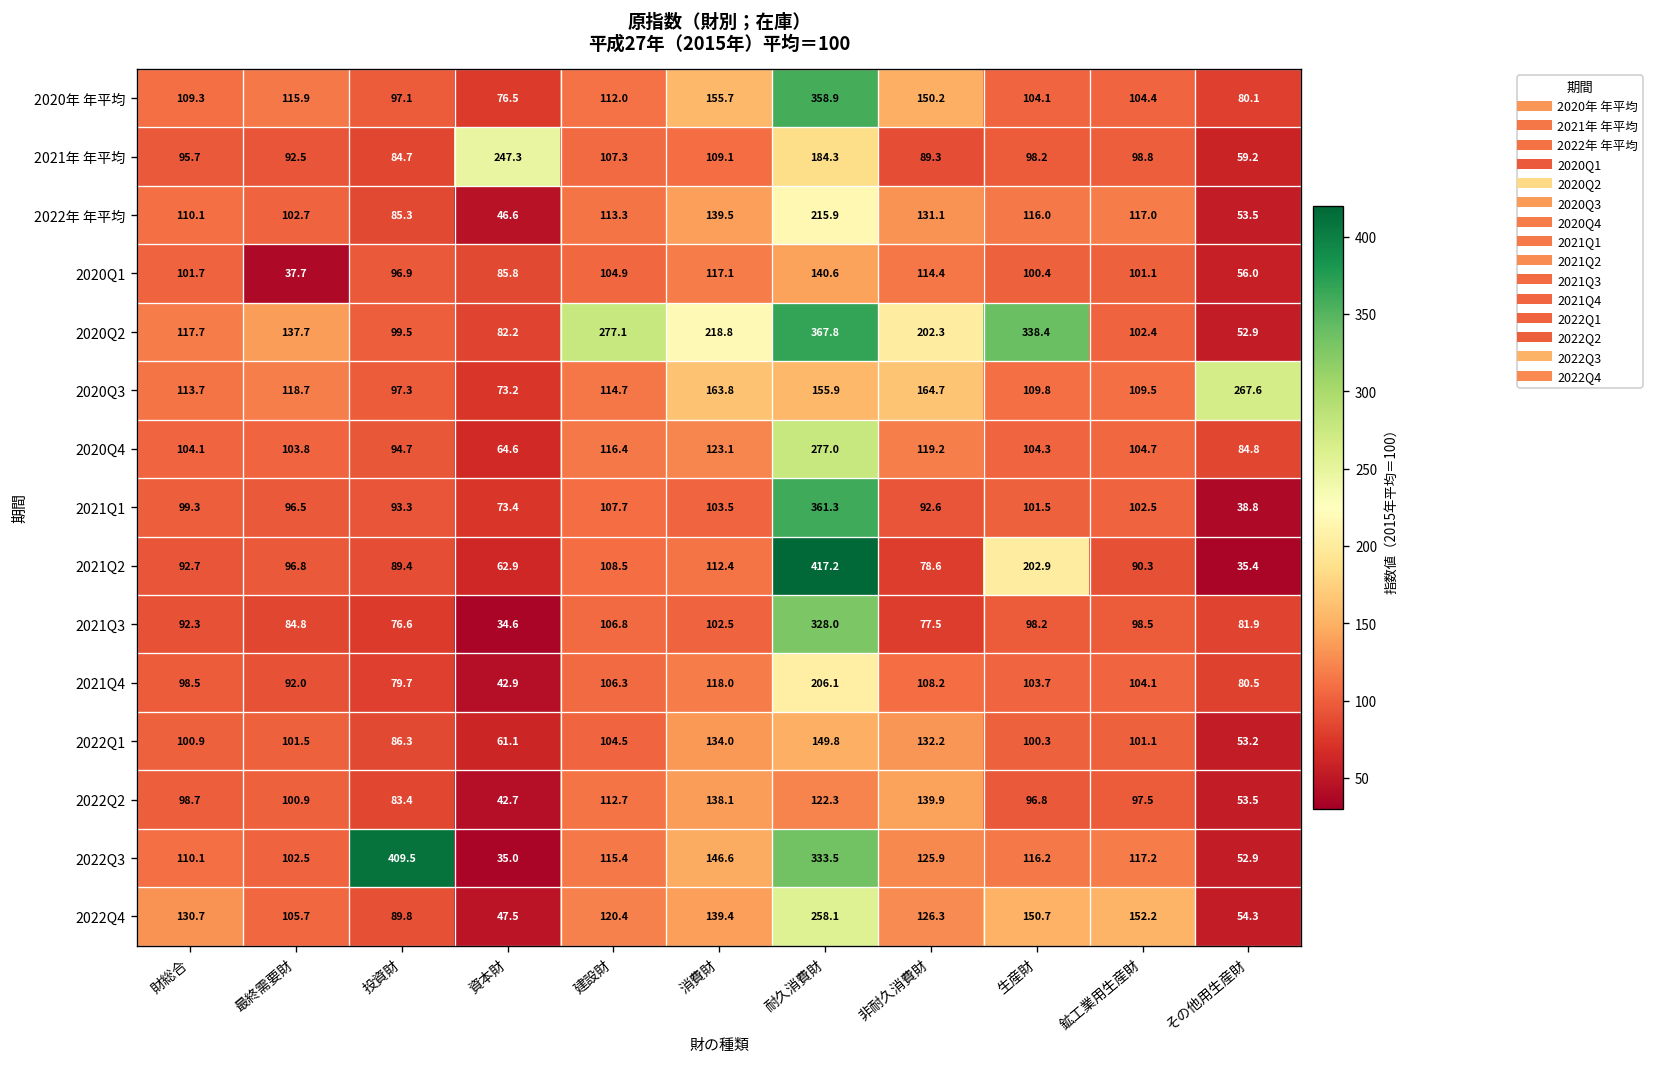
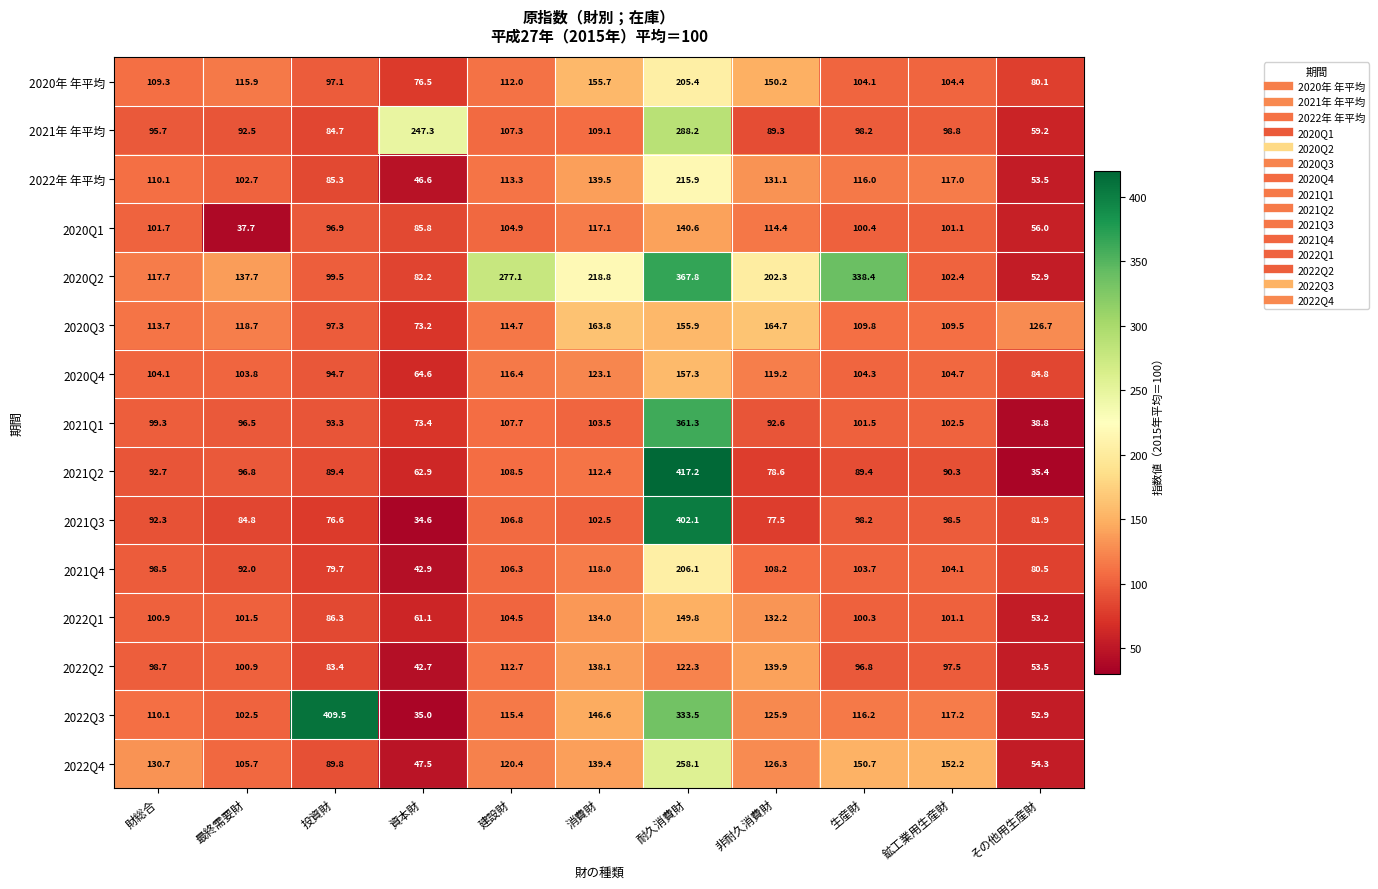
2020年 年平均, 耐久消費財: 358.9 -> 205.4
2021年 年平均, 耐久消費財: 184.3 -> 288.2
2020Q3, その他用生産財: 267.6 -> 126.7
2020Q4, 耐久消費財: 277.0 -> 157.3
2021Q2, 生産財: 202.9 -> 89.4
2021Q3, 耐久消費財: 328.0 -> 402.1
